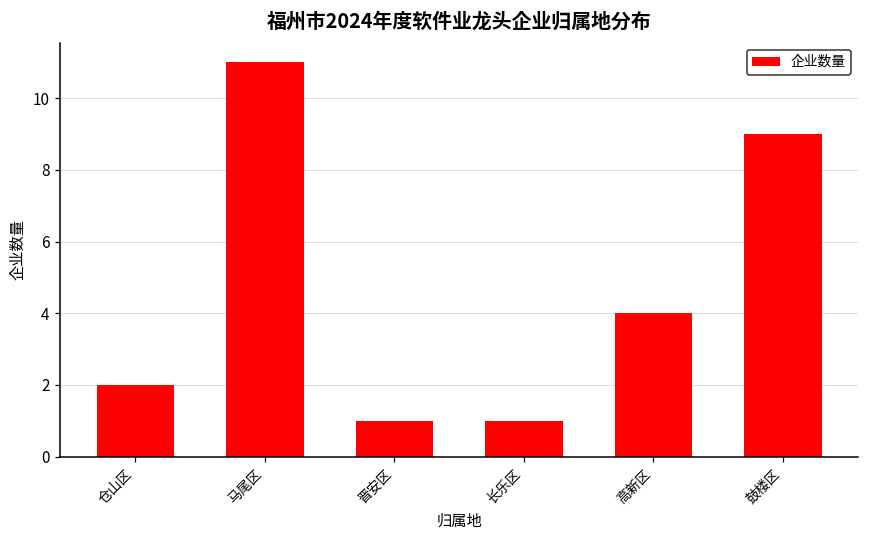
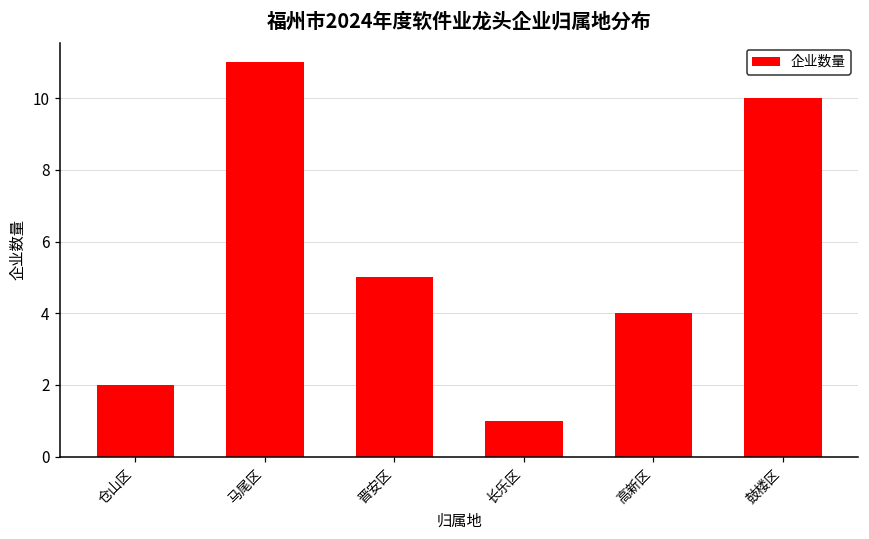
晋安区: 1 -> 5
鼓楼区: 9 -> 10
